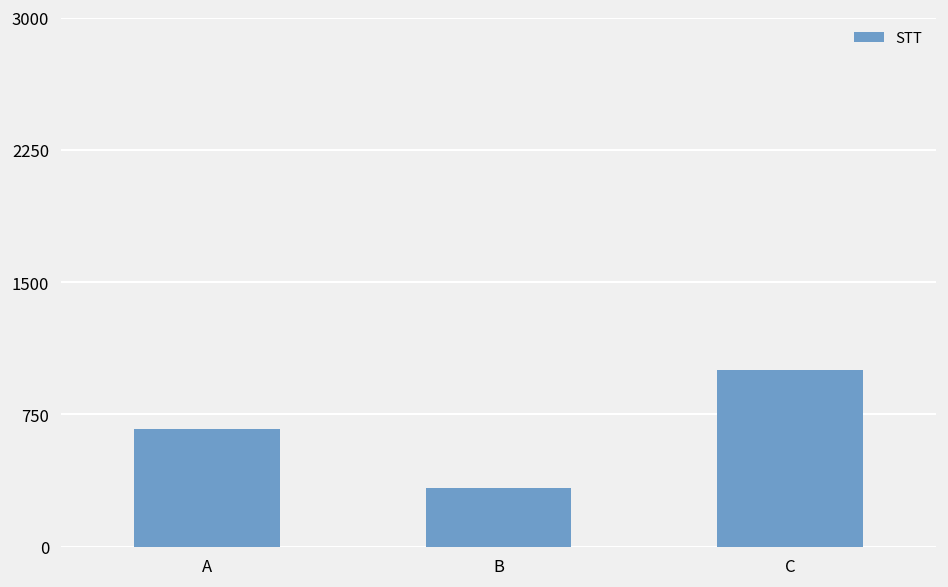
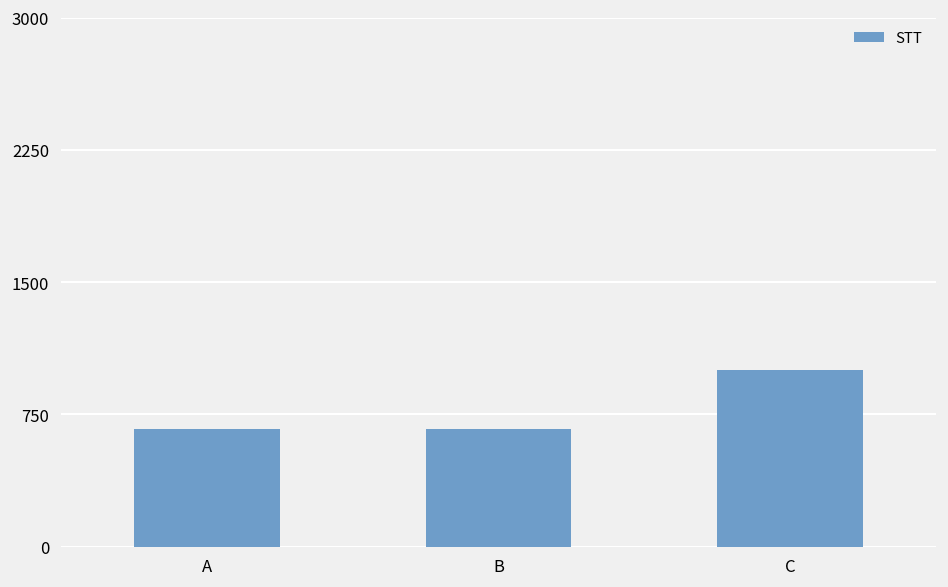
B: 330 -> 670
